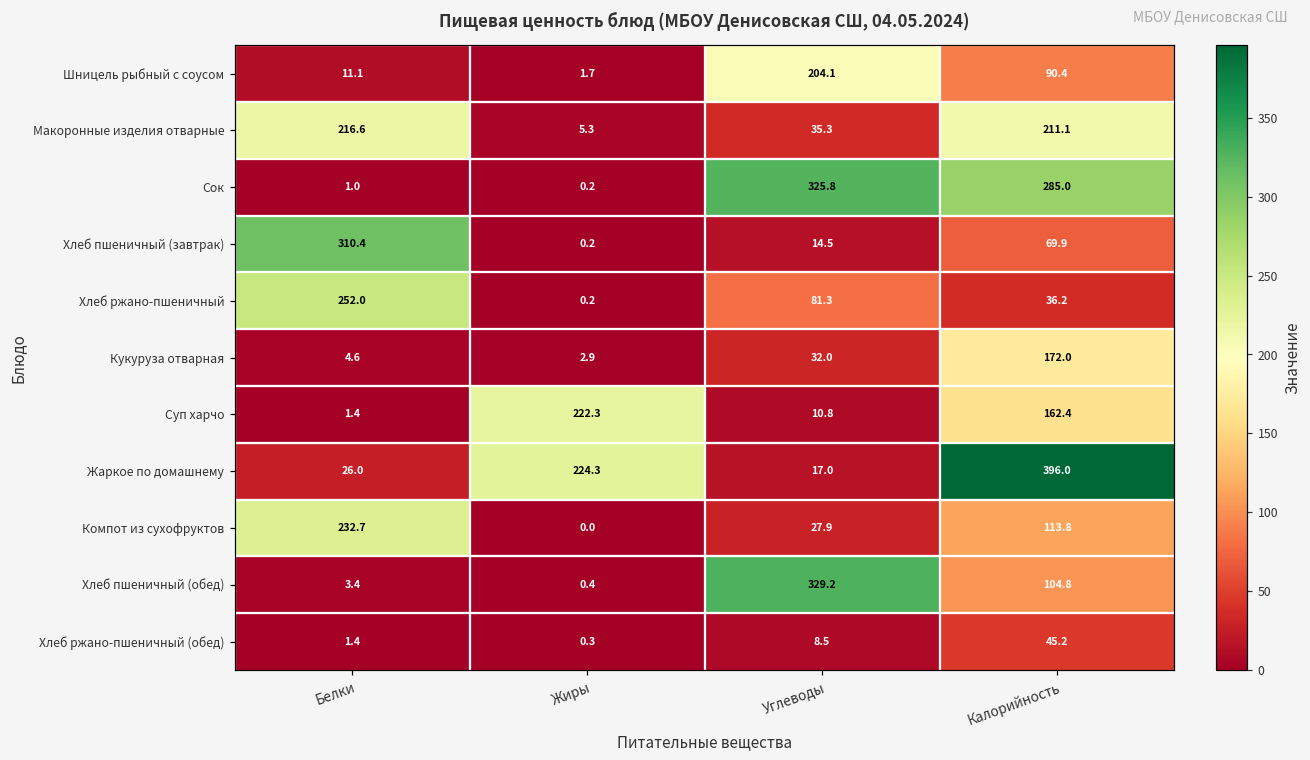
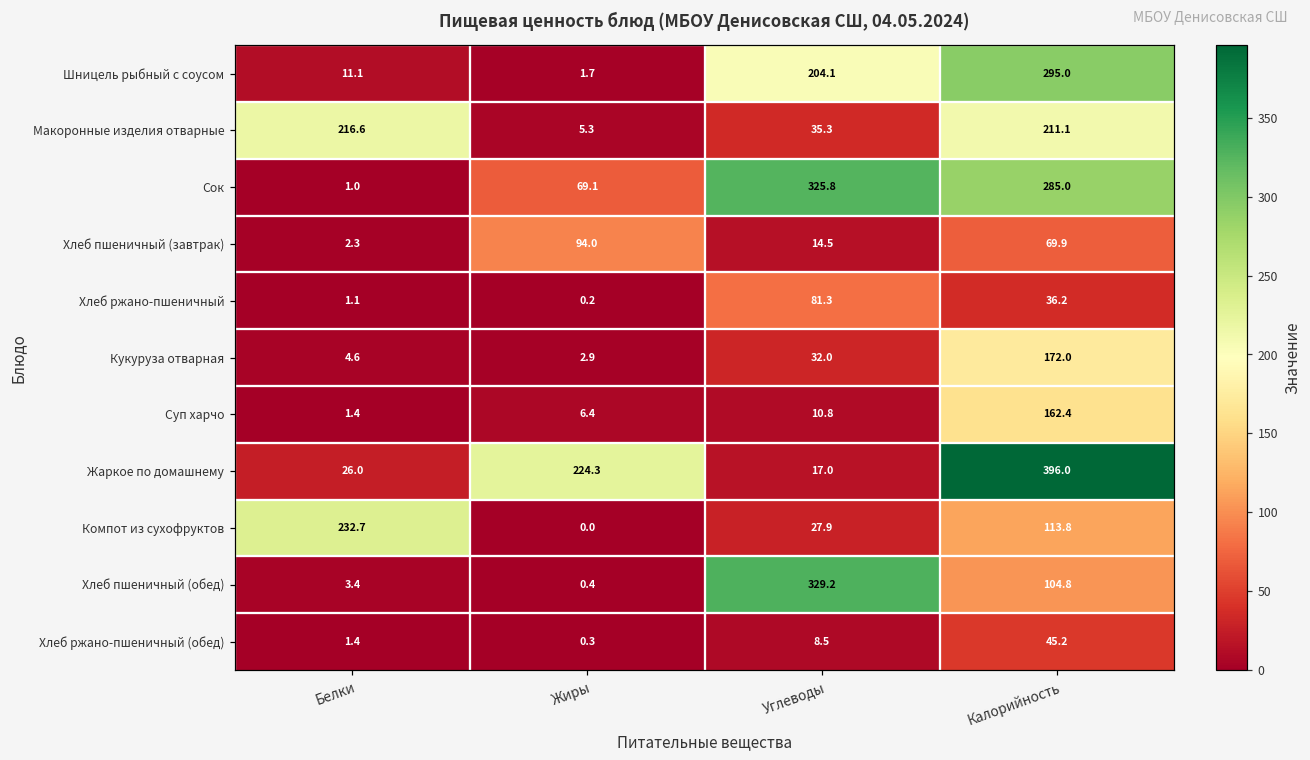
Шницель рыбный с соусом, Калорийность: 90.4 -> 295.0
Сок, Жиры: 0.2 -> 69.1
Хлеб пшеничный (завтрак), Белки: 310.4 -> 2.3
Хлеб пшеничный (завтрак), Жиры: 0.2 -> 94.0
Хлеб ржано-пшеничный, Белки: 252.0 -> 1.1
Суп харчо, Жиры: 222.3 -> 6.4
